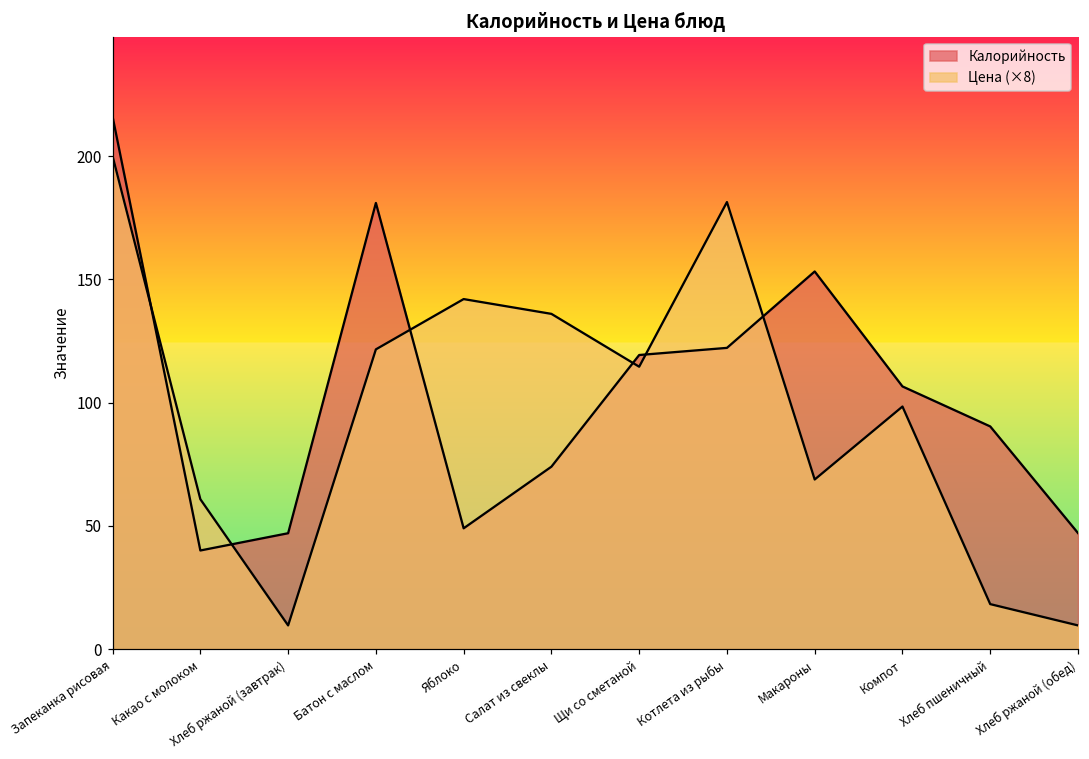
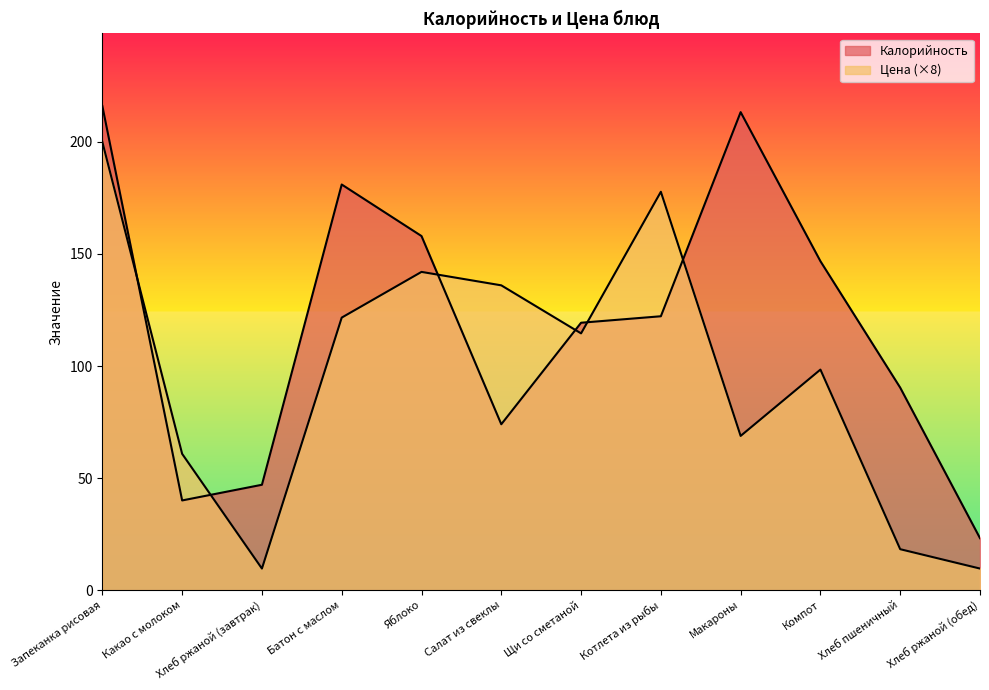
Калорийность, Яблоко: 49 -> 158
Цена (×8), Котлета из рыбы: 181 -> 178
Калорийность, Макароны: 153 -> 213
Калорийность, Компот: 107 -> 147
Калорийность, Хлеб ржаной (обед): 47 -> 23
